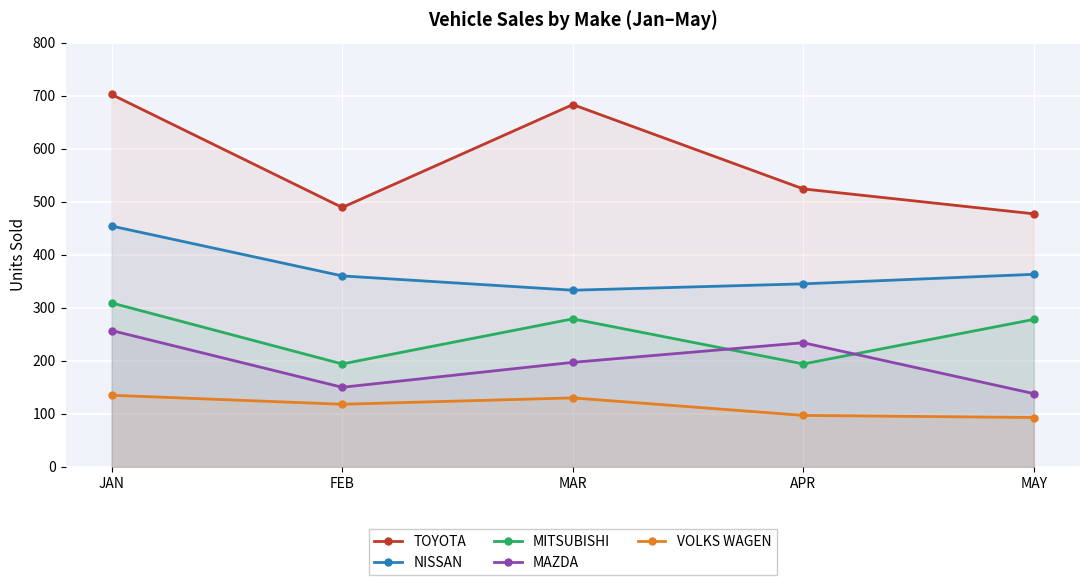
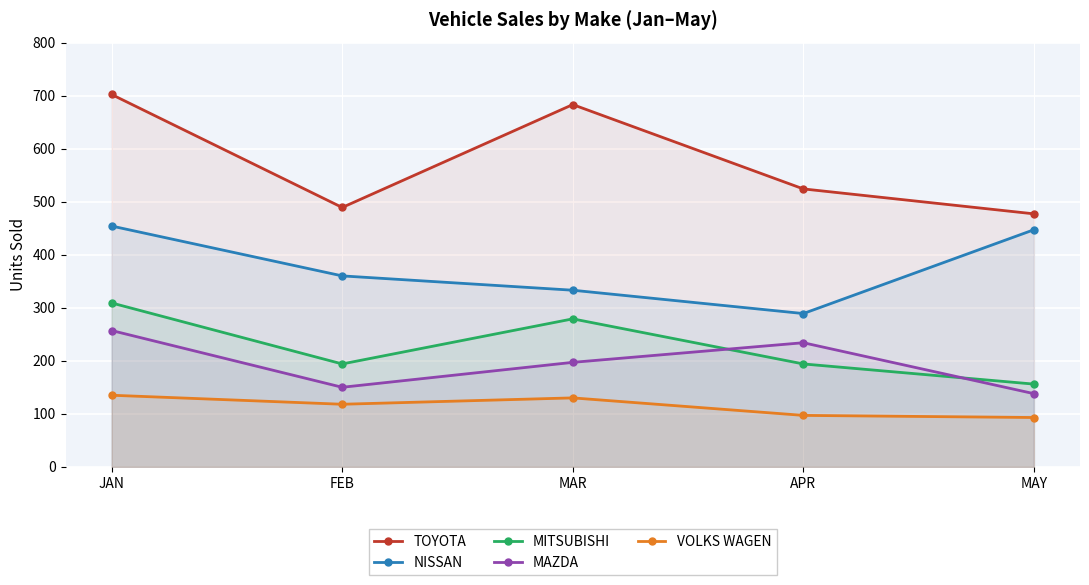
NISSAN, APR: 350 -> 290
NISSAN, MAY: 360 -> 450
MITSUBISHI, MAY: 280 -> 160
